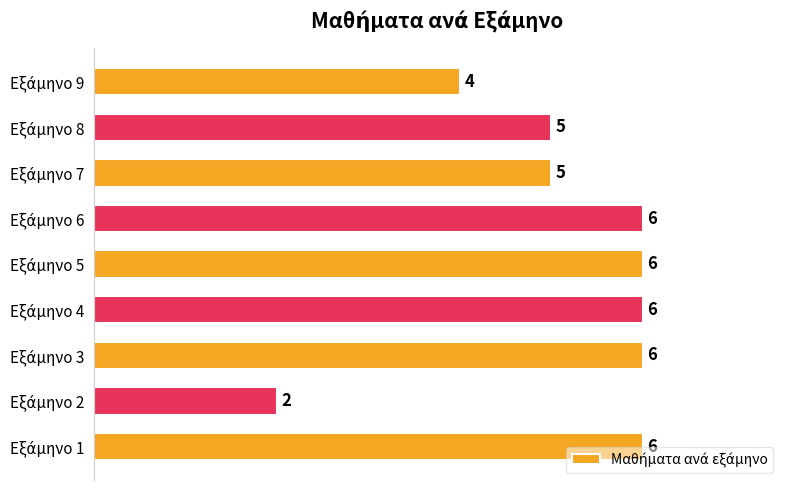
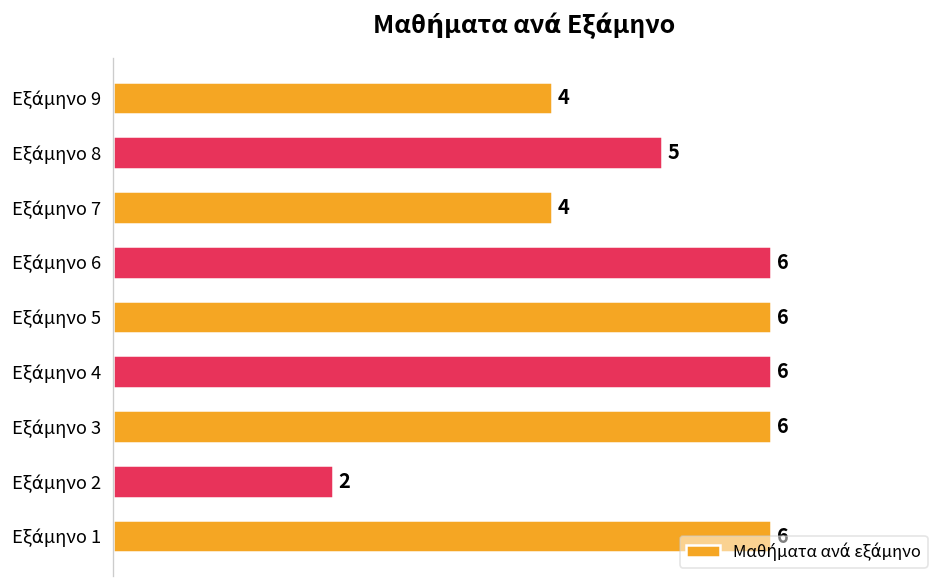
Εξάμηνο 7: 5 -> 4
